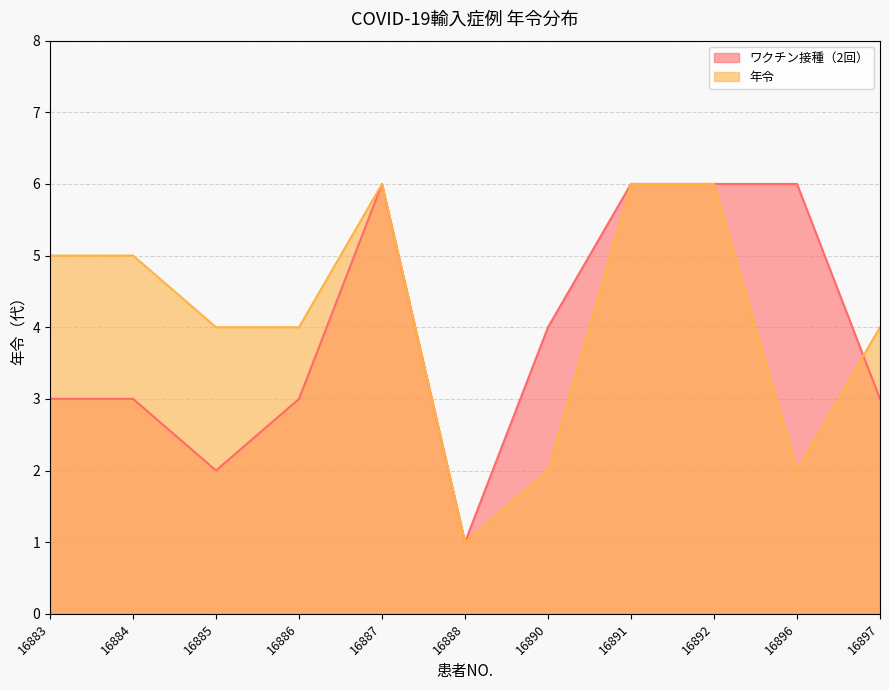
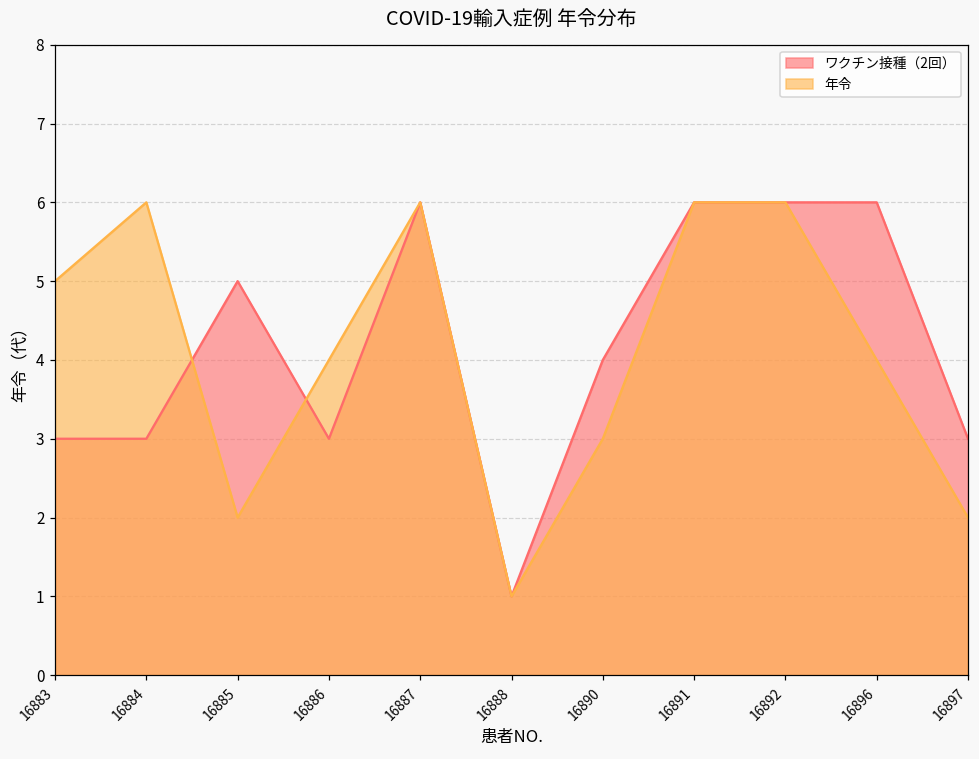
年令, 16884: 5 -> 6
ワクチン接種（2回）, 16885: 2 -> 5
年令, 16885: 4 -> 2
年令, 16890: 2 -> 3
年令, 16896: 2 -> 4
年令, 16897: 4 -> 2
